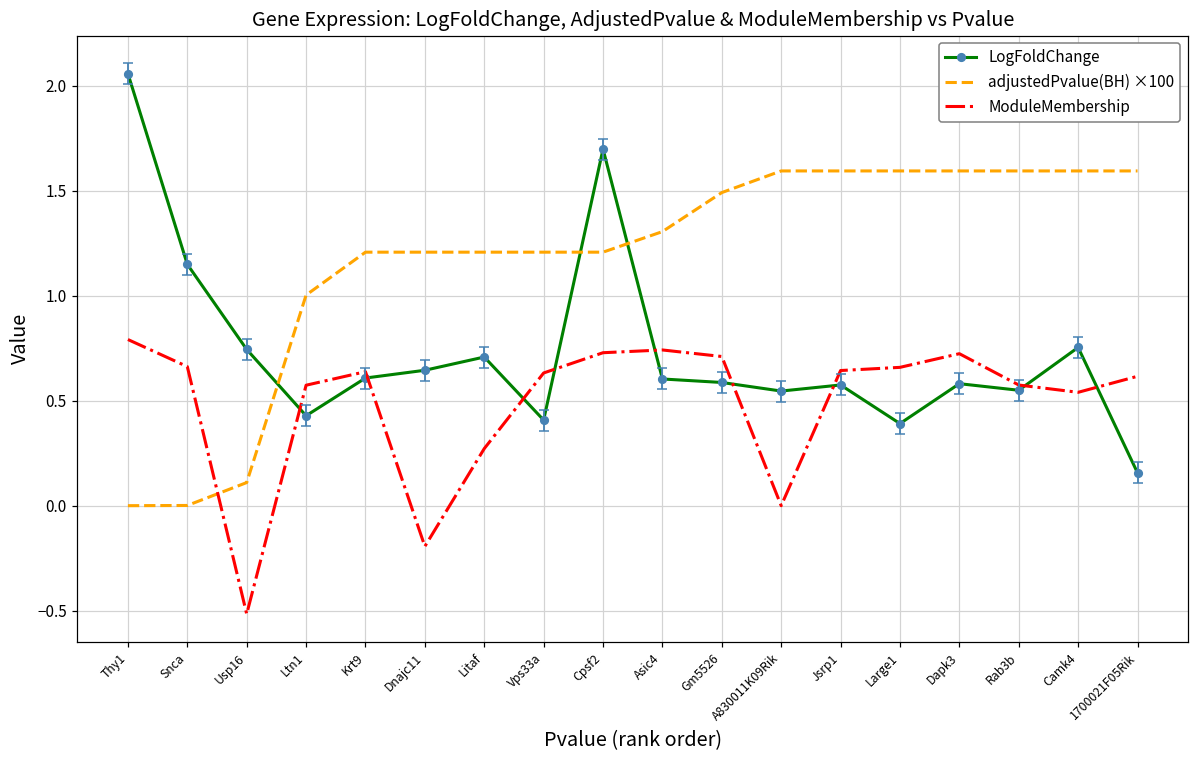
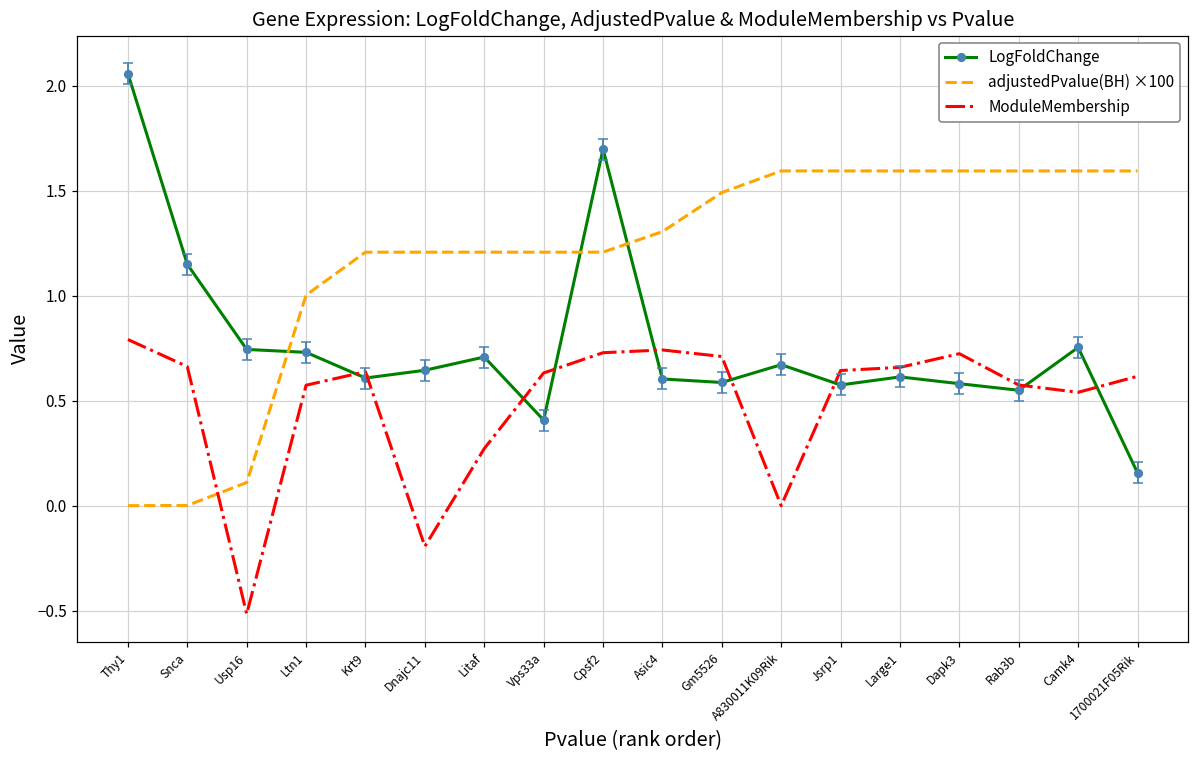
LogFoldChange, Ltn1: 0.43 -> 0.73
LogFoldChange, A830011K09Rik: 0.55 -> 0.67
LogFoldChange, Large1: 0.39 -> 0.61
